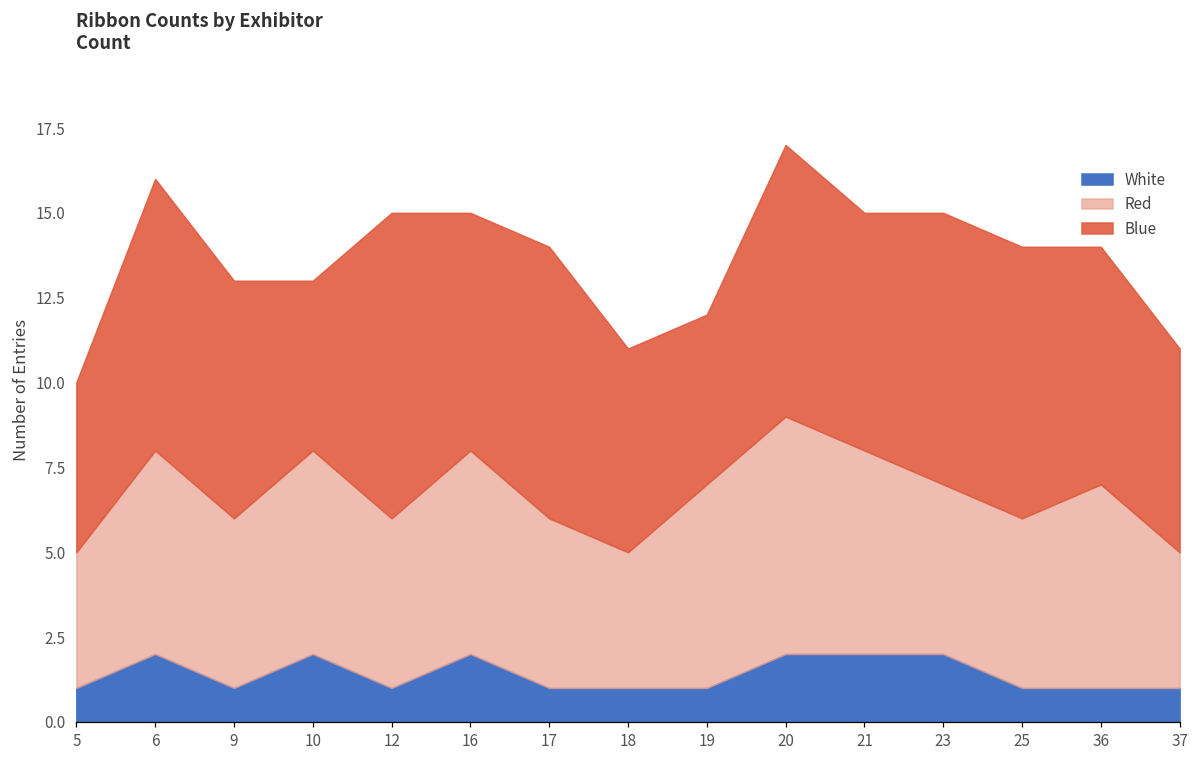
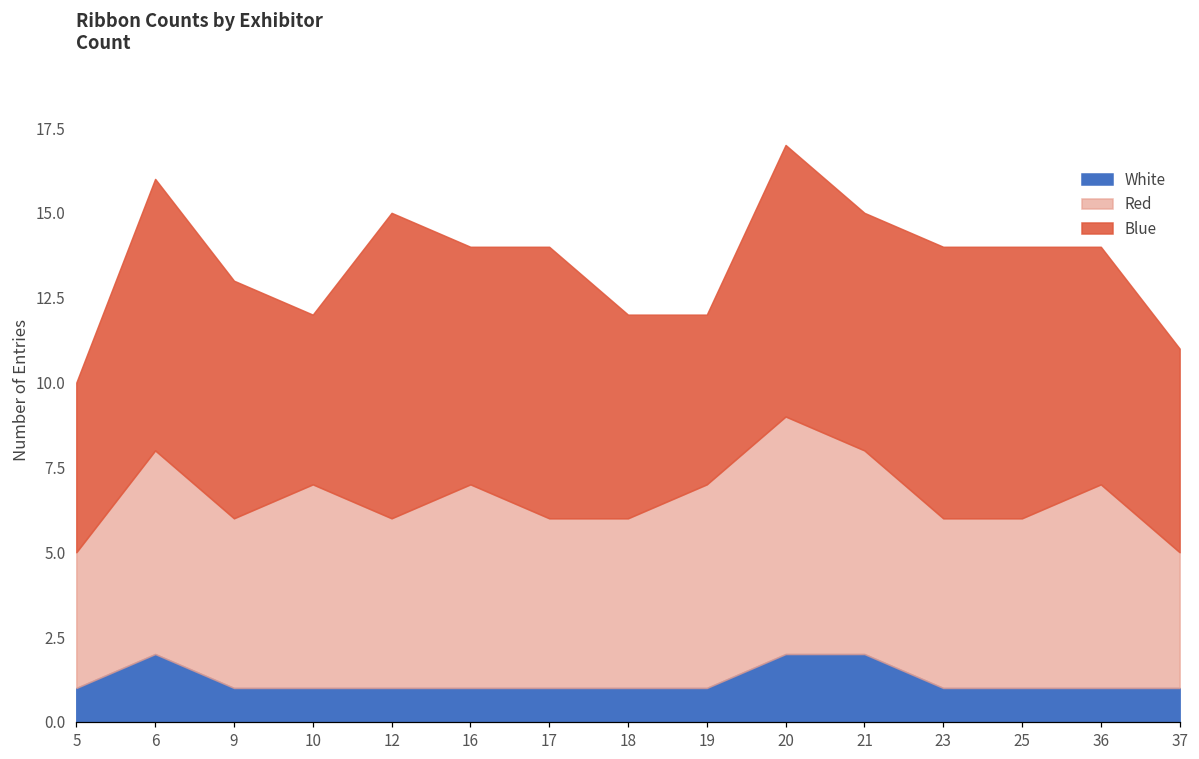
White, 10: 2 -> 1
White, 16: 2 -> 1
Red, 18: 4 -> 5
White, 23: 2 -> 1
